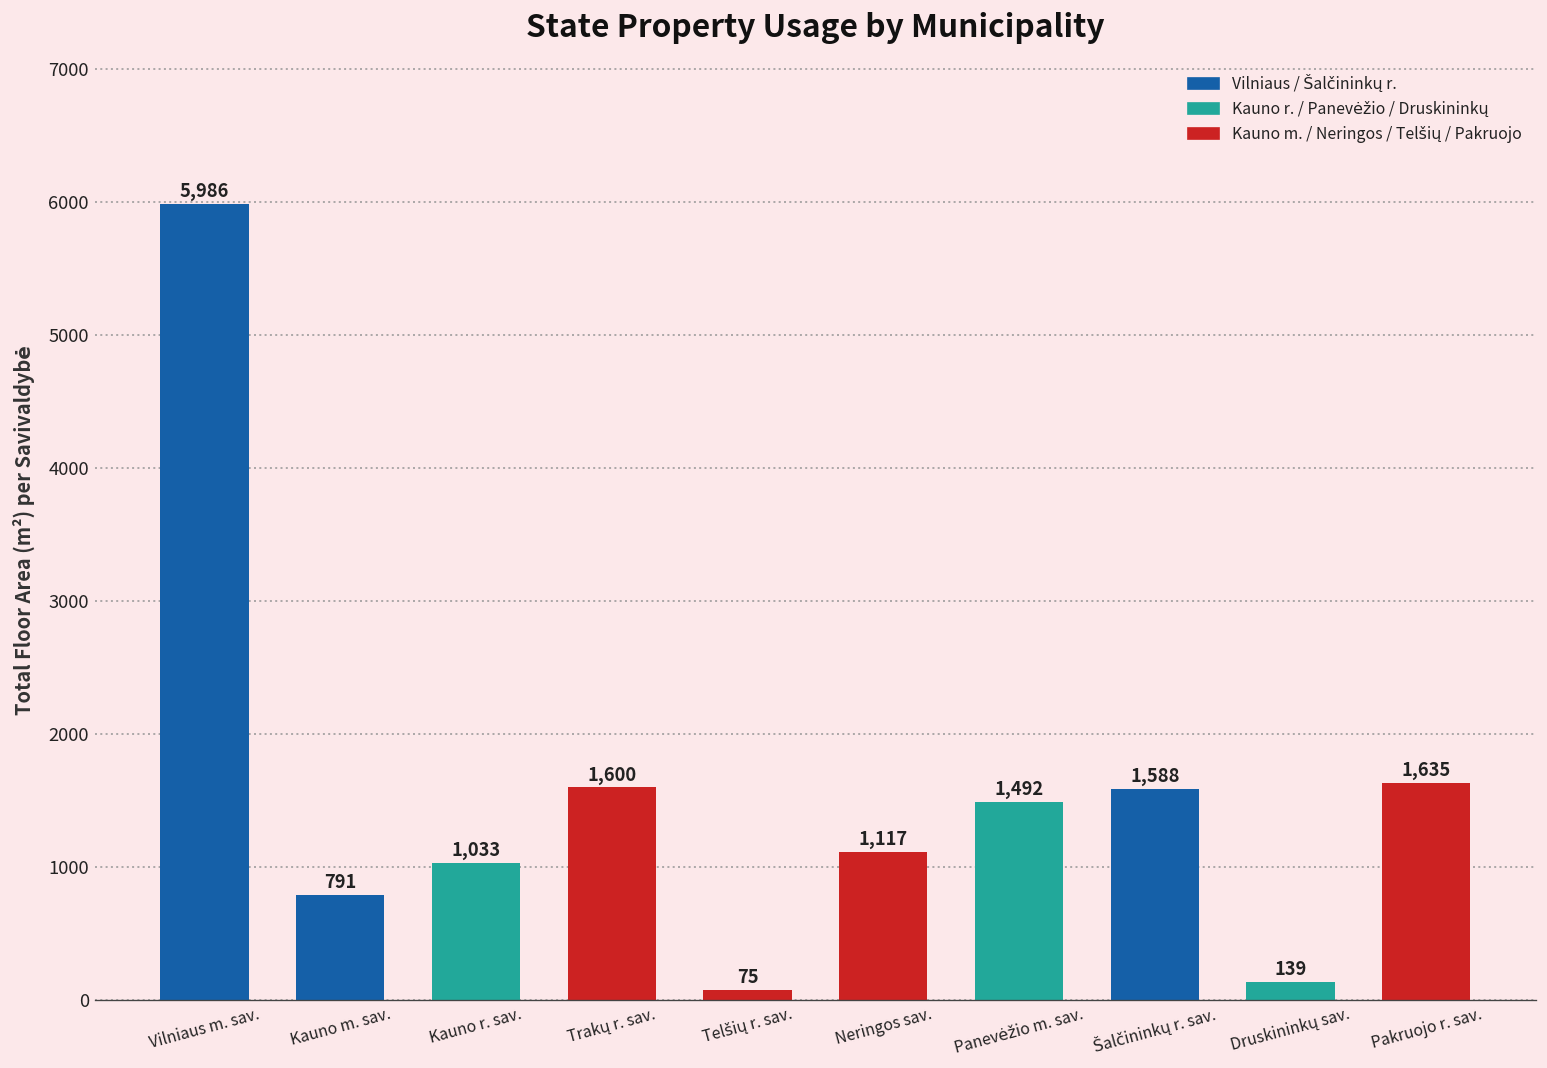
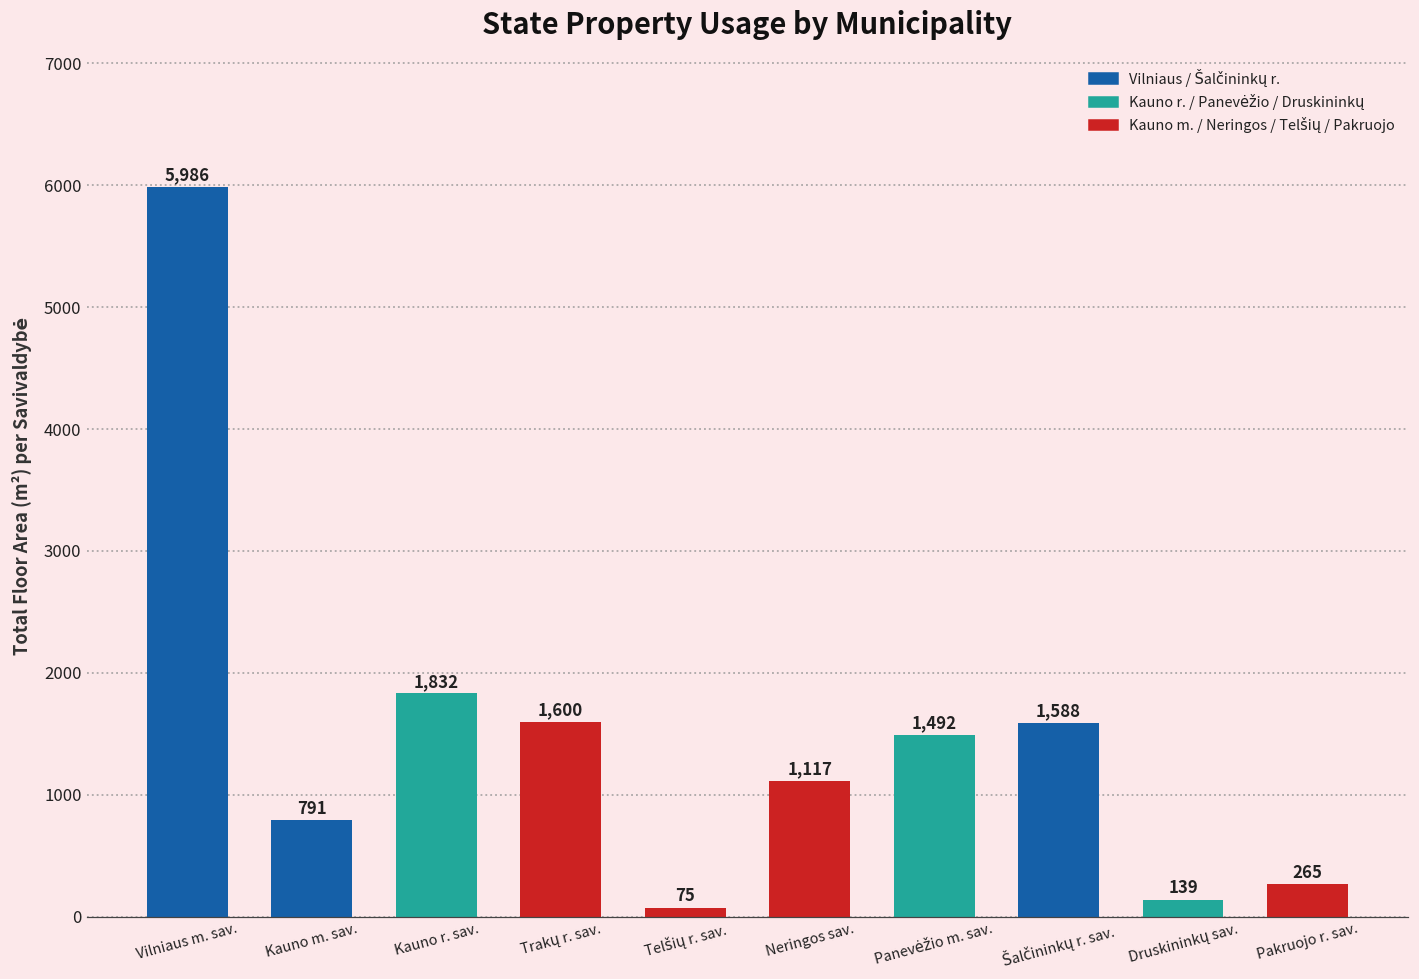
Kauno r. sav.: 1,033 -> 1,832
Pakruojo r. sav.: 1,635 -> 265
